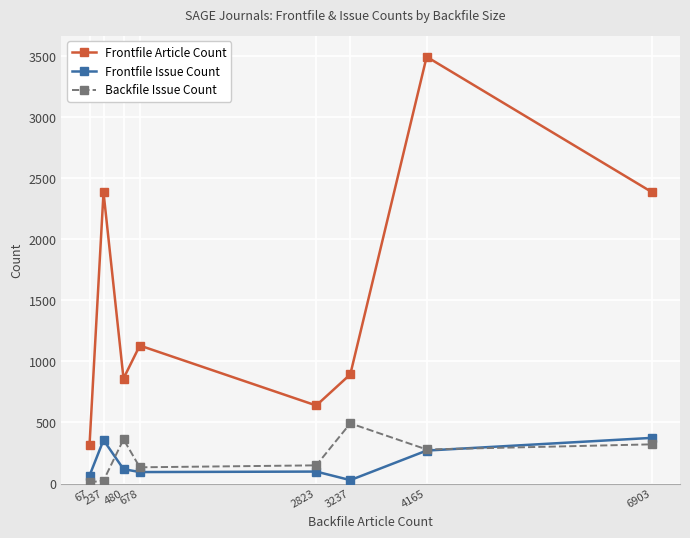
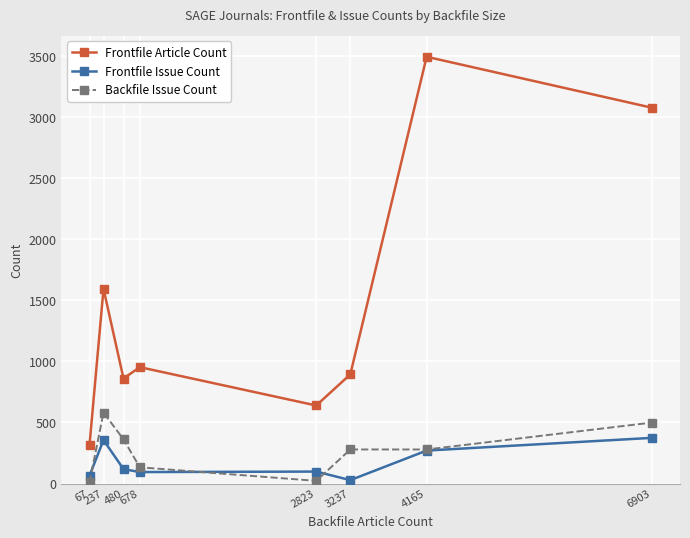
Frontfile Article Count, 237: 2380 -> 1590
Backfile Issue Count, 237: 20 -> 580
Frontfile Article Count, 678: 1130 -> 950
Backfile Issue Count, 2823: 150 -> 20
Backfile Issue Count, 3237: 490 -> 280
Frontfile Article Count, 6903: 2390 -> 3080
Backfile Issue Count, 6903: 320 -> 500
